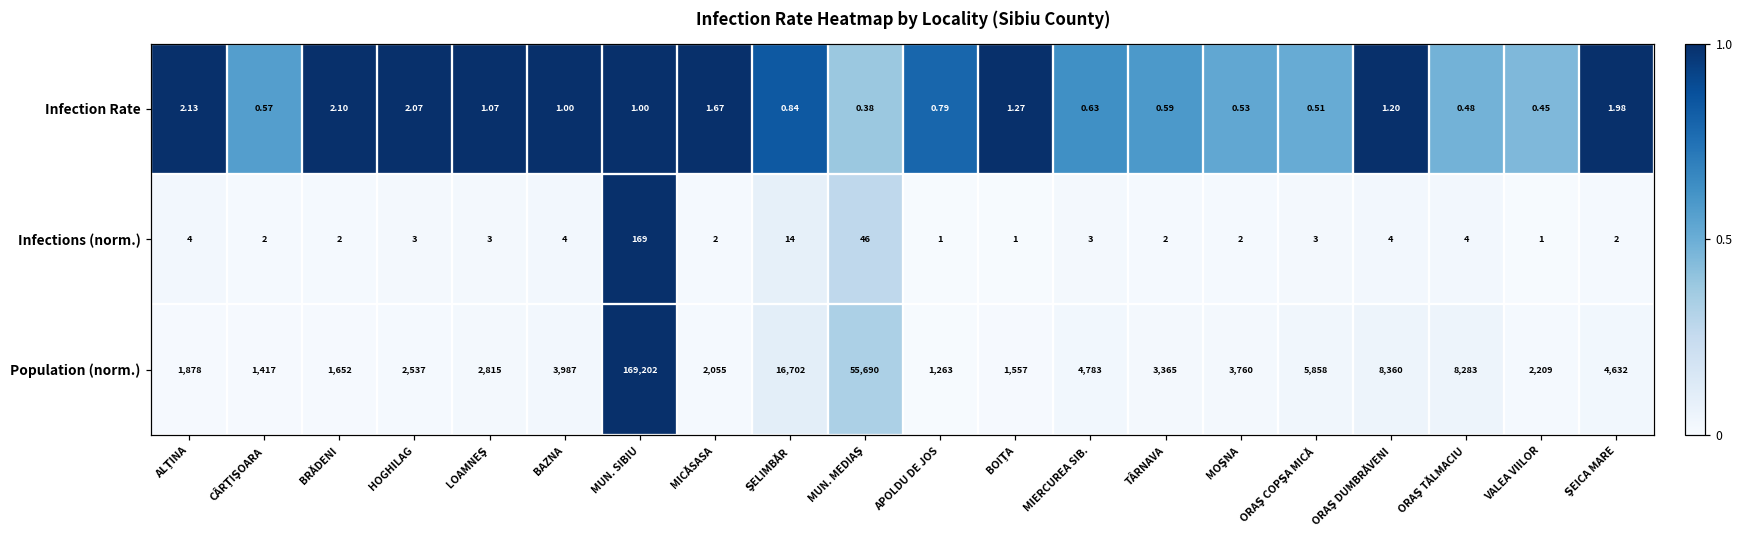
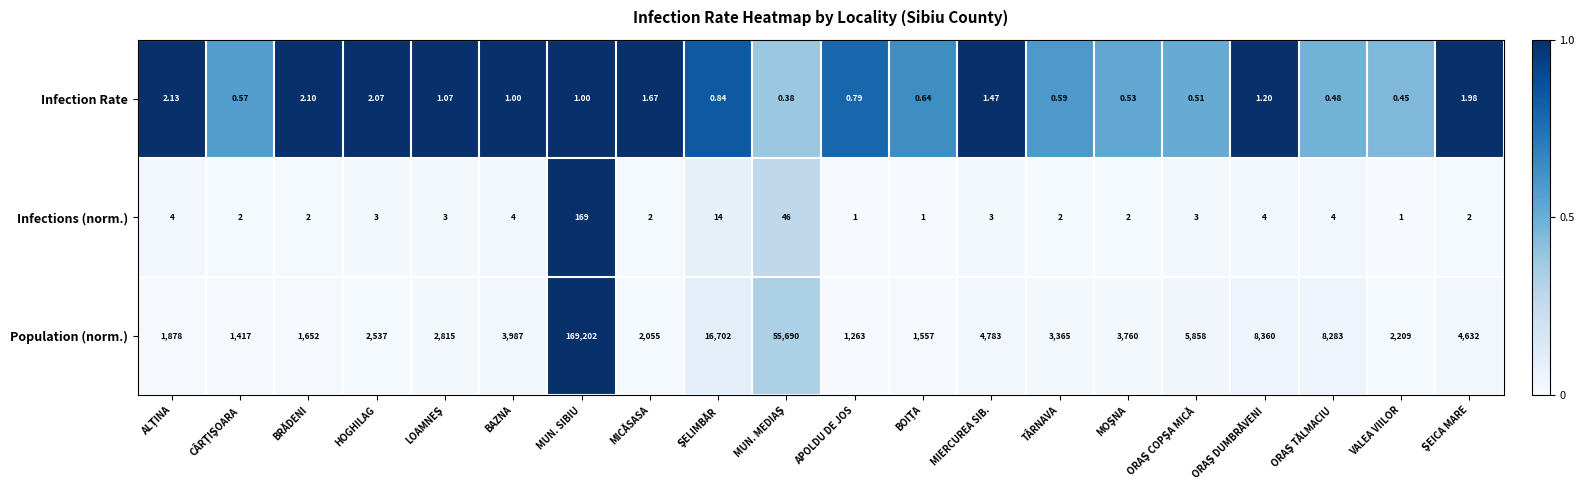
Infection Rate, BOIŢA: 1.27 -> 0.64
Infection Rate, MIERCUREA SIB.: 0.63 -> 1.47
